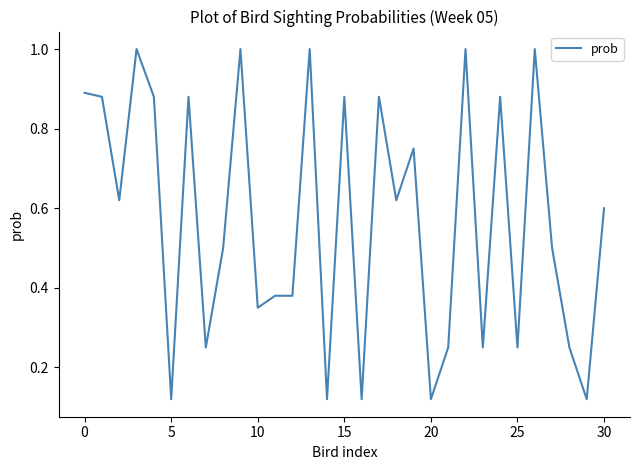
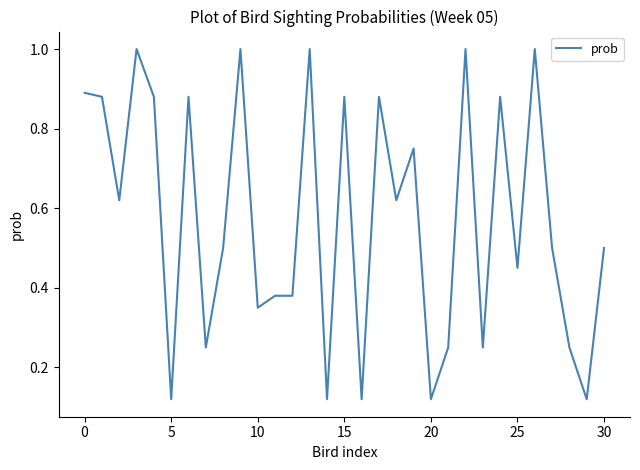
25: 0.25 -> 0.45
30: 0.6 -> 0.5
